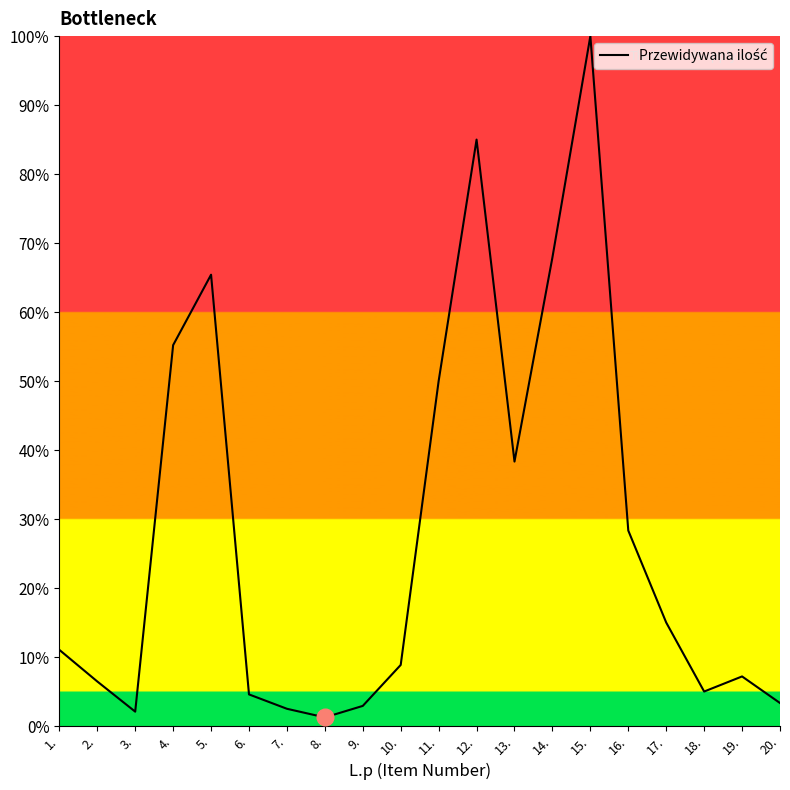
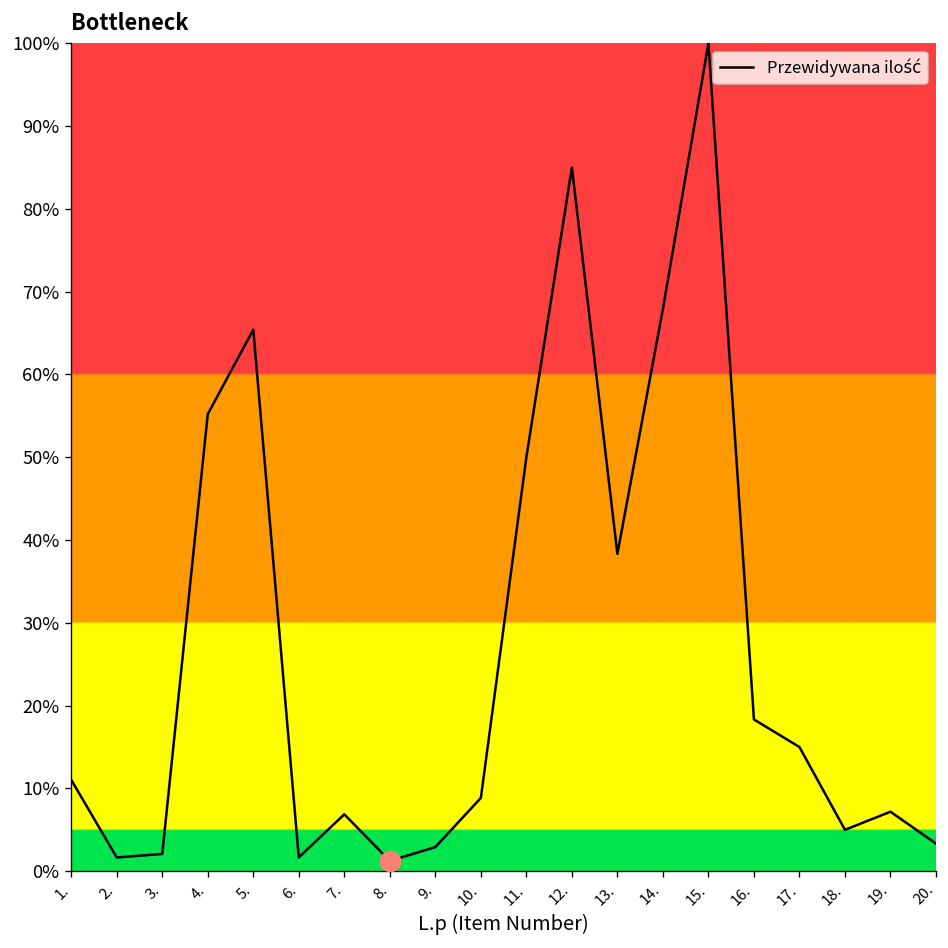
Przewidywana ilość, 2.: 6% -> 2%
Przewidywana ilość, 6.: 5% -> 2%
Przewidywana ilość, 7.: 3% -> 7%
Przewidywana ilość, 16.: 28% -> 18%
